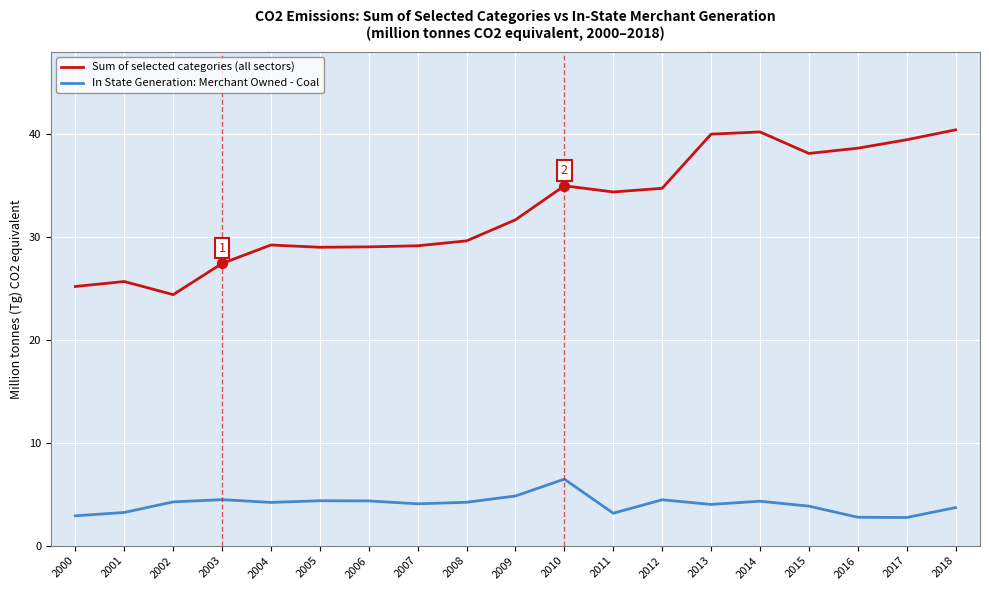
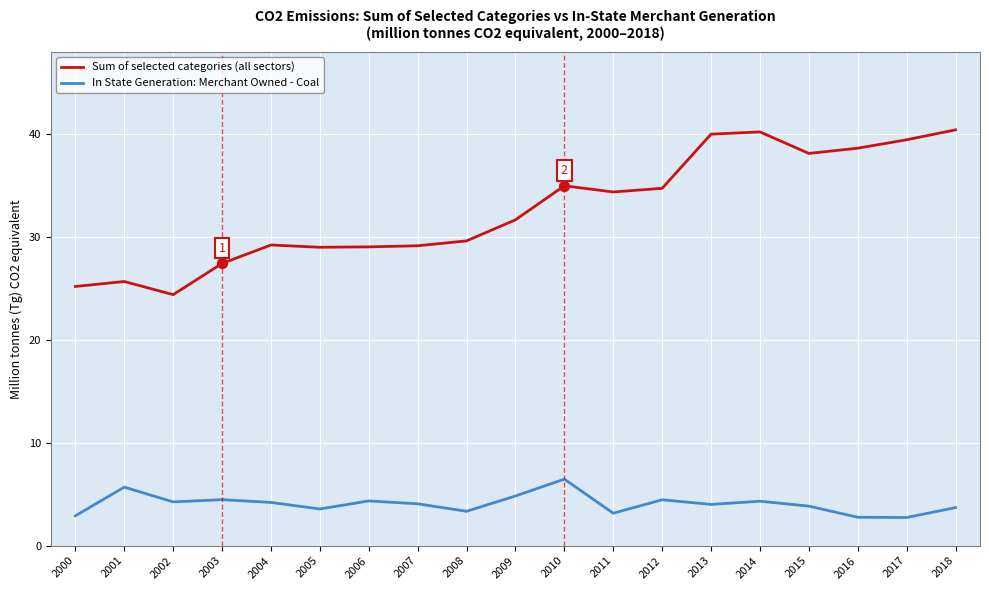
In State Generation: Merchant Owned - Coal, 2001: 3.2 -> 5.7
In State Generation: Merchant Owned - Coal, 2005: 4.4 -> 3.6
In State Generation: Merchant Owned - Coal, 2008: 4.2 -> 3.3
